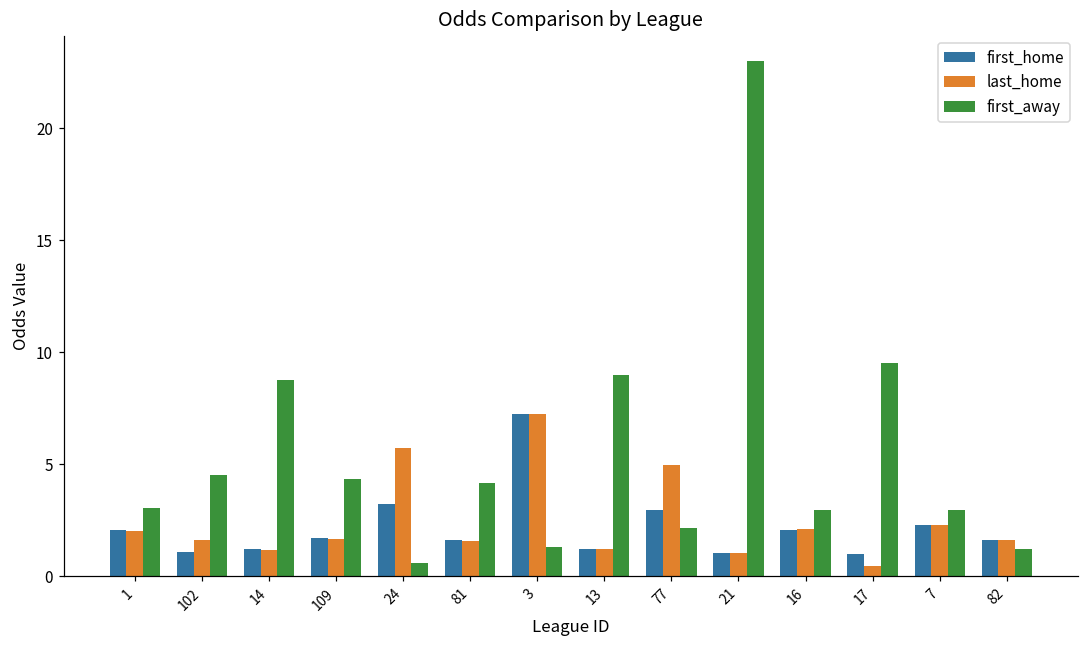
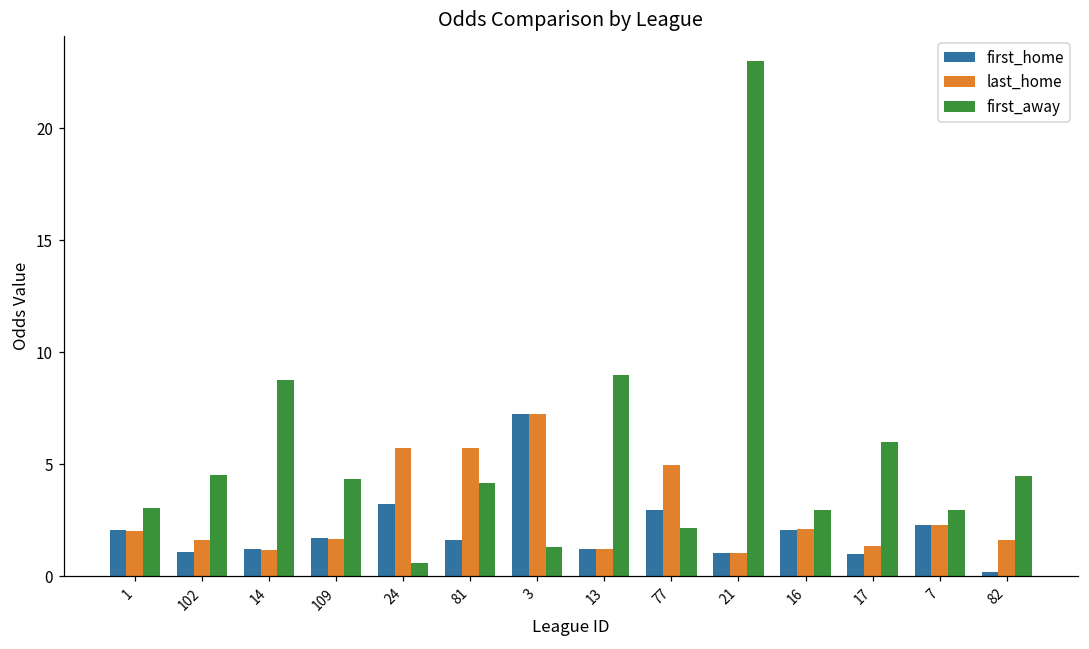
last_home, 81: 1.6 -> 5.7
last_home, 17: 0.4 -> 1.4
first_away, 17: 9.5 -> 6.0
first_home, 82: 1.6 -> 0.2
first_away, 82: 1.2 -> 4.5
